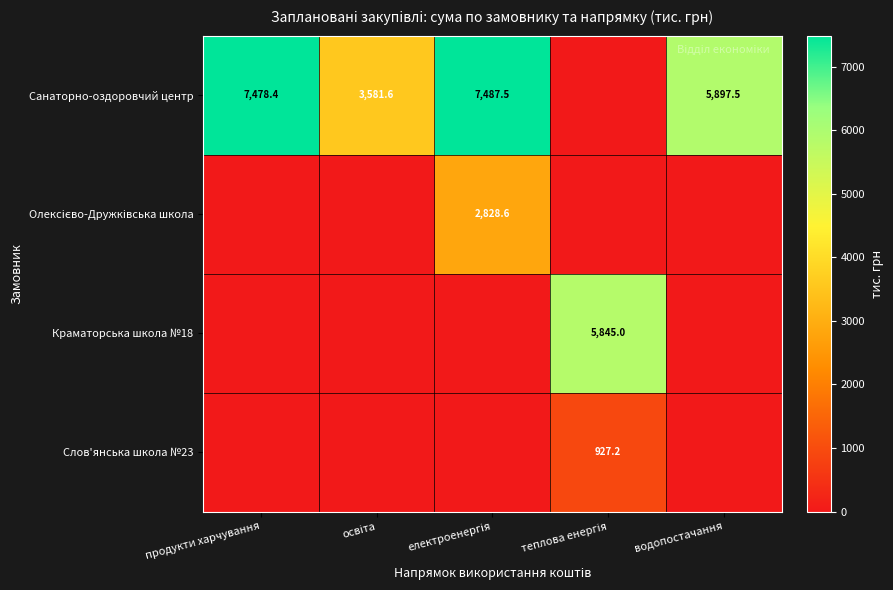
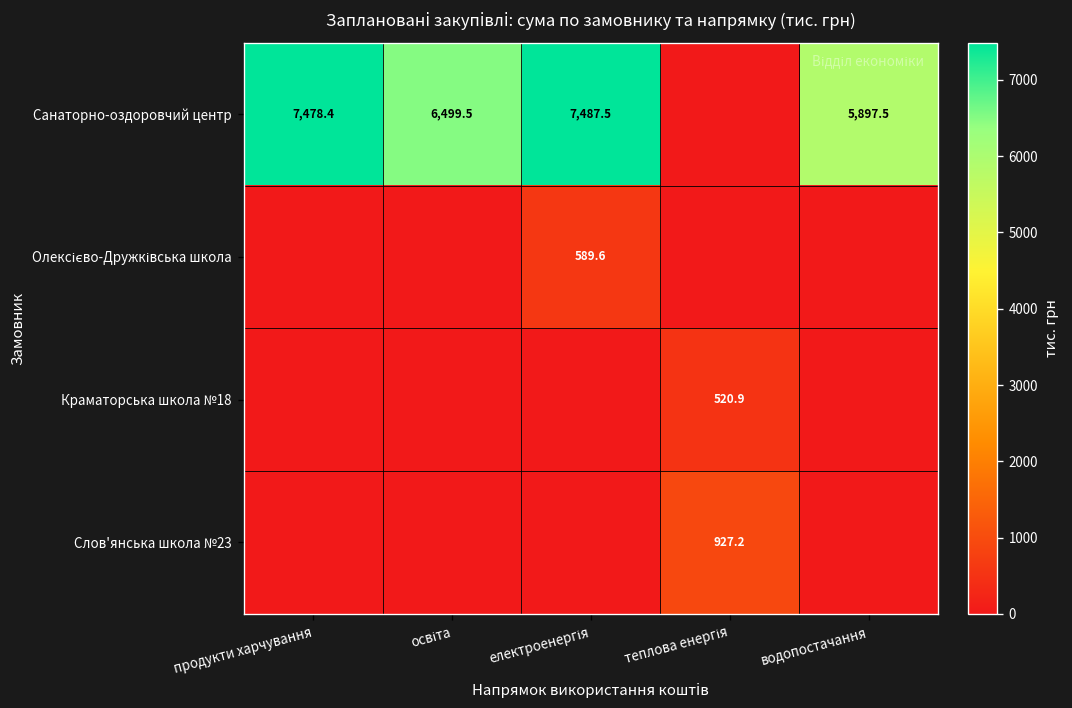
Санаторно-оздоровчий центр, освіта: 3,581.6 -> 6,499.5
Олексієво-Дружківська школа, електроенергія: 2,828.6 -> 589.6
Краматорська школа №18, теплова енергія: 5,845.0 -> 520.9
